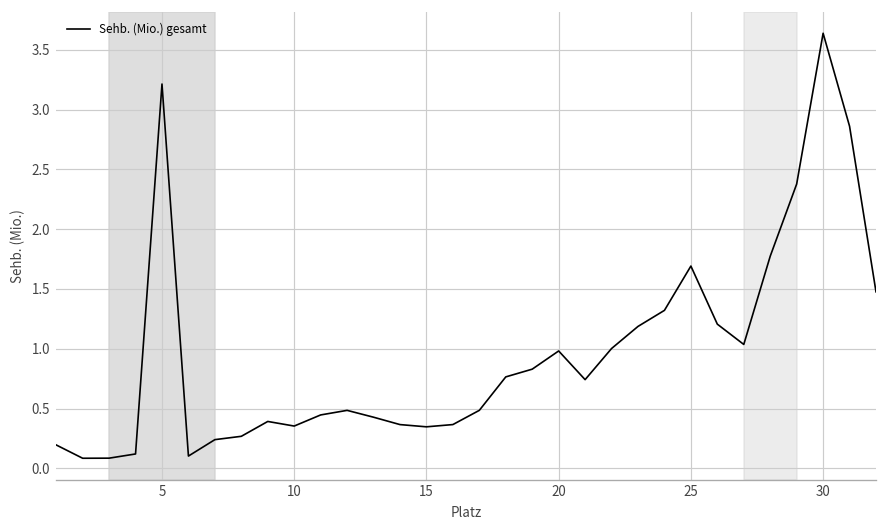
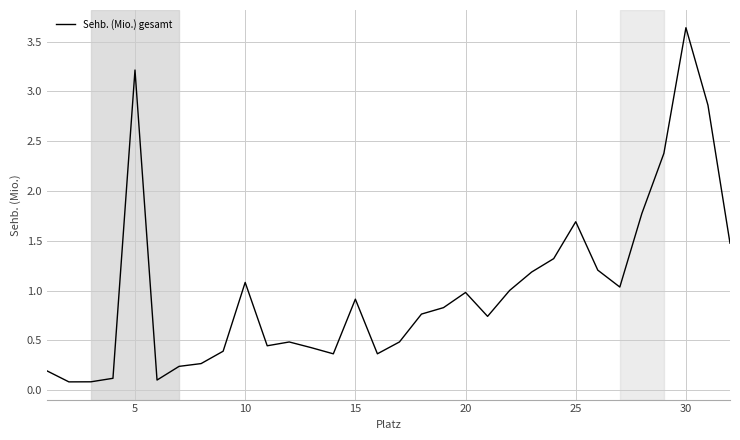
10: 0.4 -> 1.1
15: 0.3 -> 0.9
